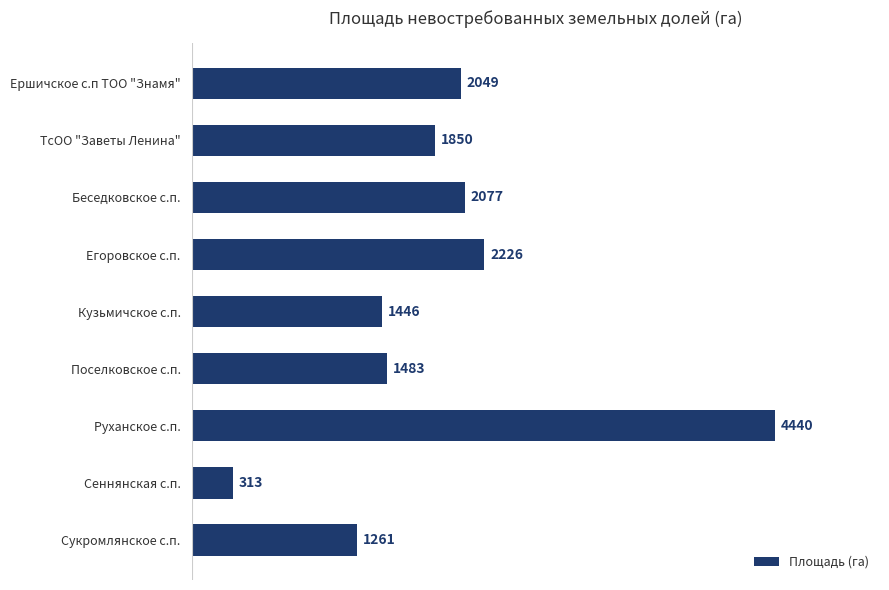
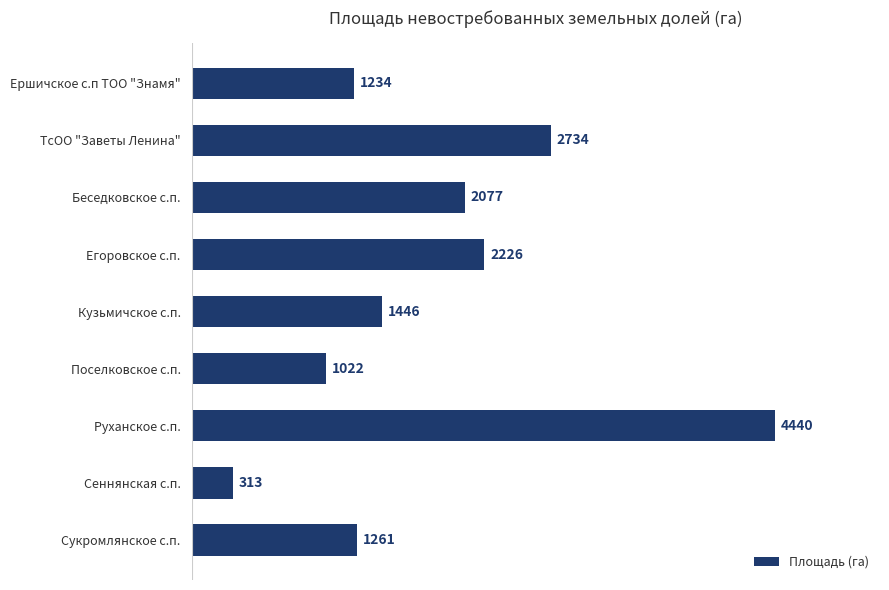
Ершичское с.п ТОО "Знамя": 2049 -> 1234
ТсОО "Заветы Ленина": 1850 -> 2734
Поселковское с.п.: 1483 -> 1022
